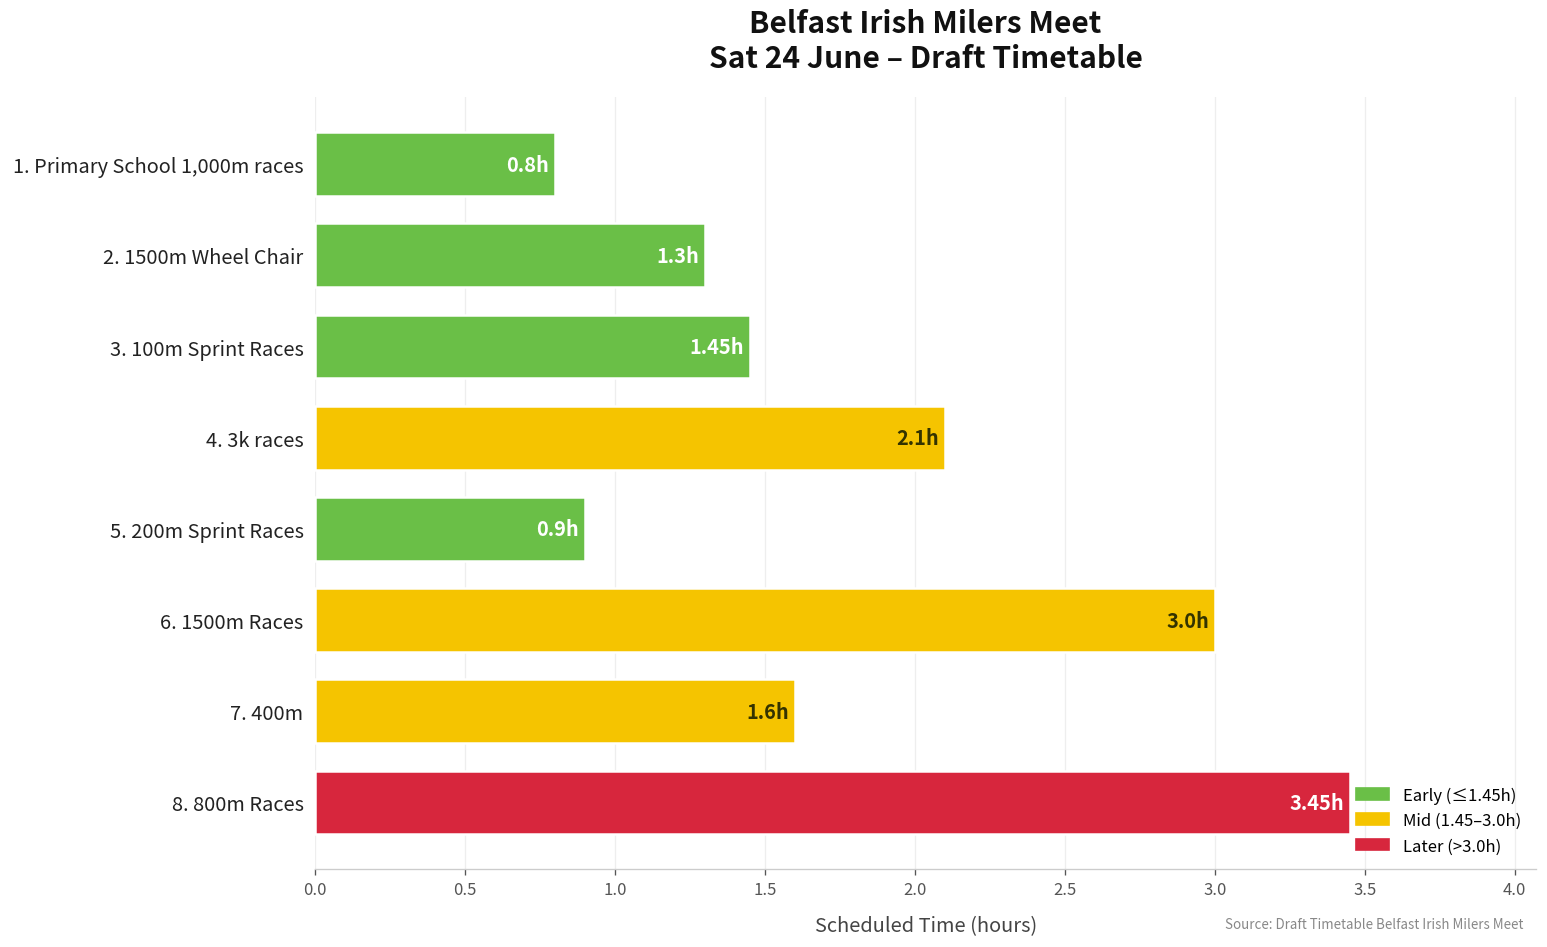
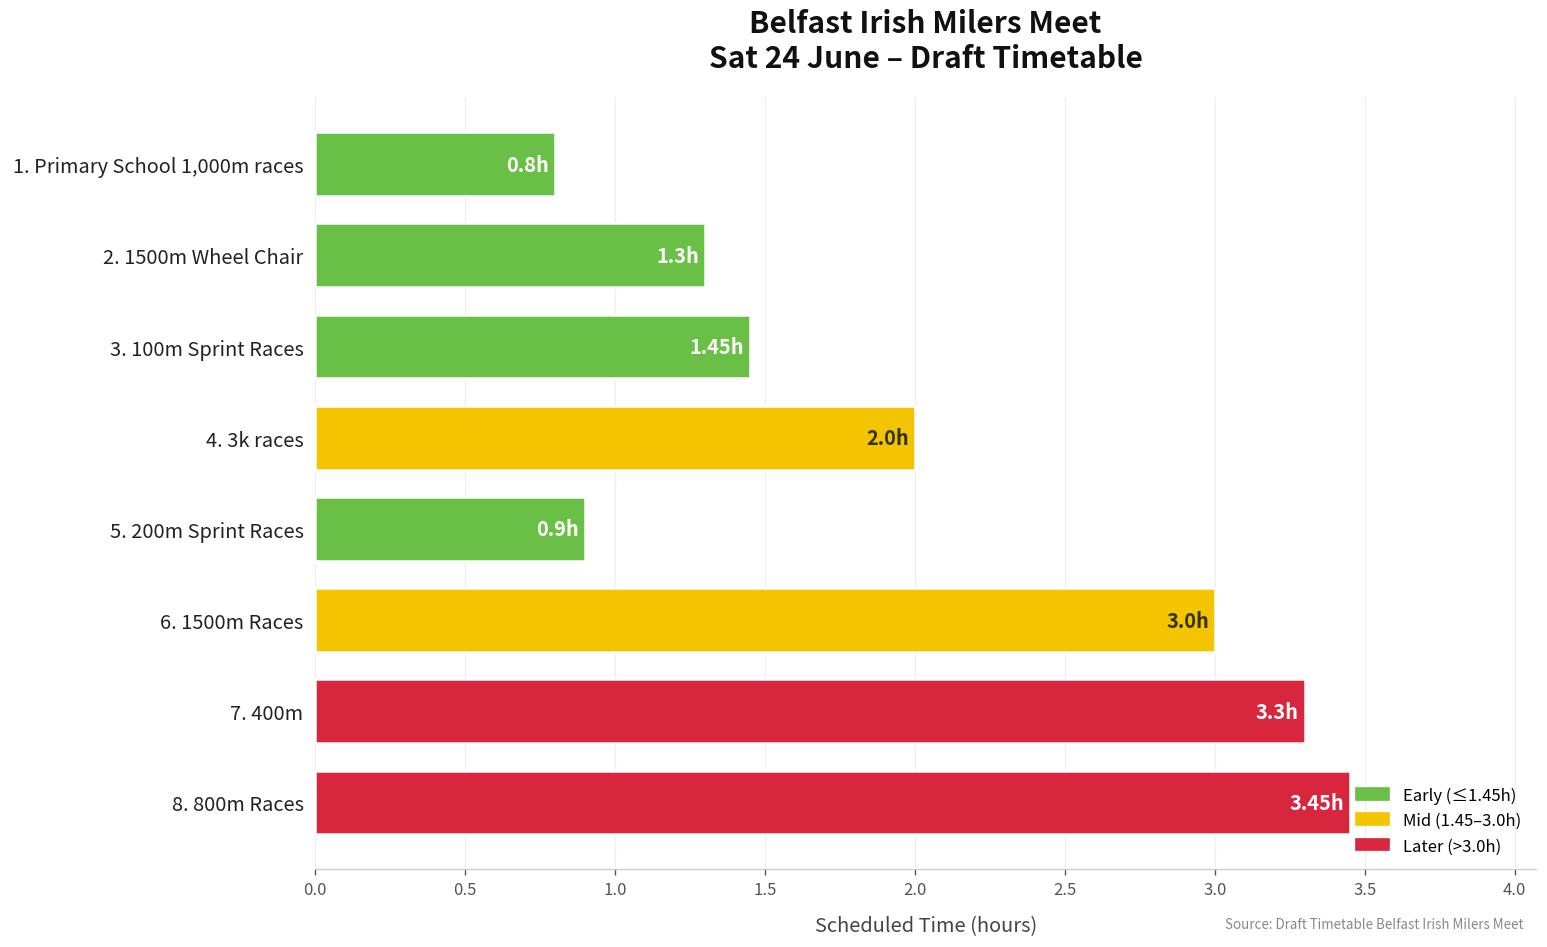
4. 3k races: 2.1h -> 2.0h
7. 400m: 1.6h -> 3.3h
